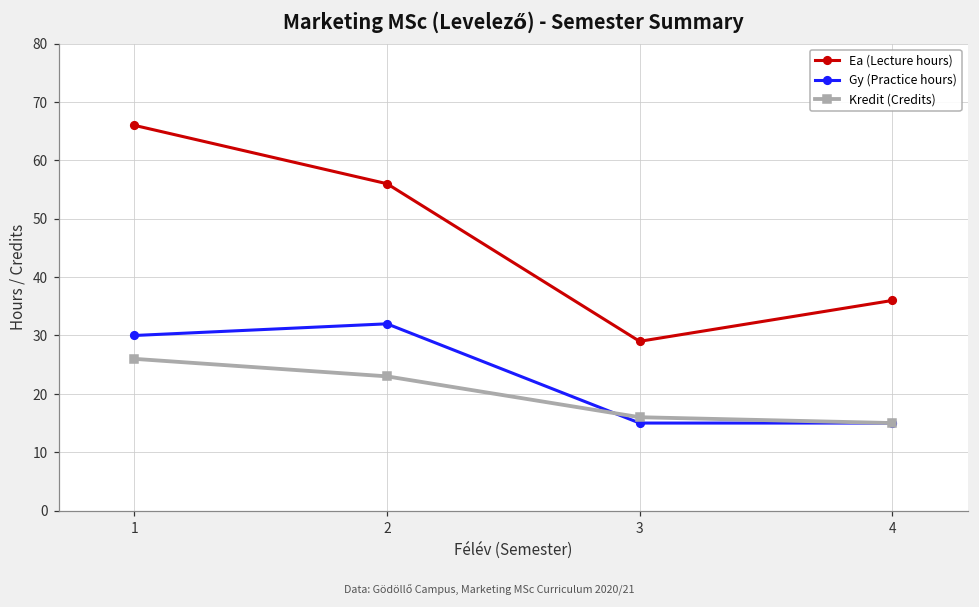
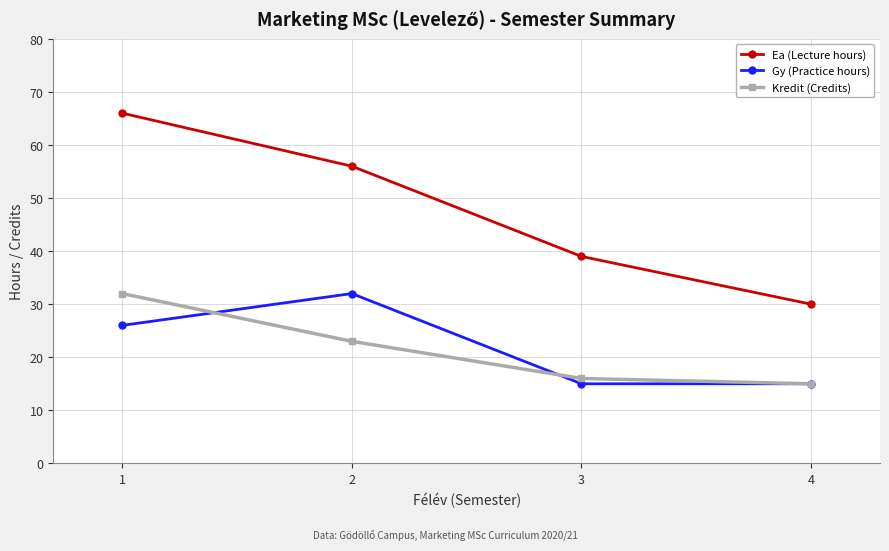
Gy (Practice hours), 1: 30 -> 26
Kredit (Credits), 1: 26 -> 32
Ea (Lecture hours), 3: 29 -> 39
Ea (Lecture hours), 4: 36 -> 30
